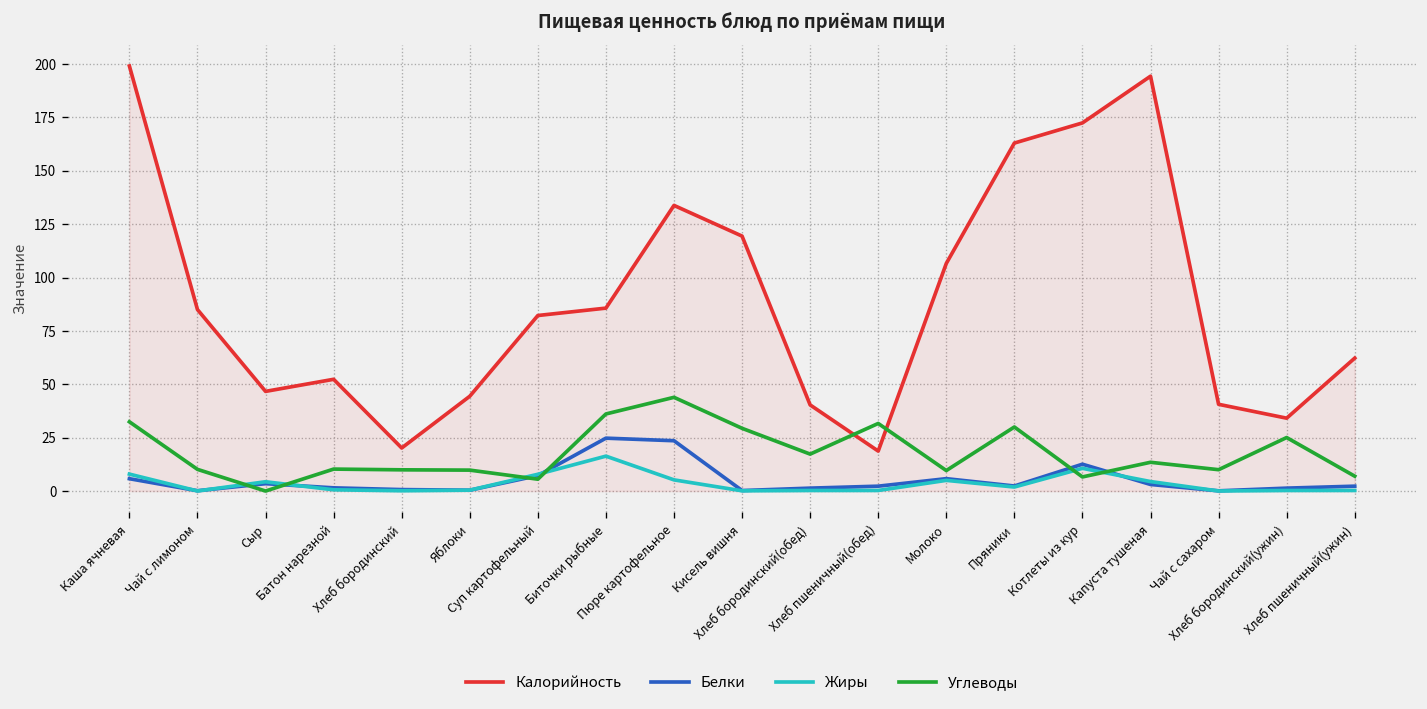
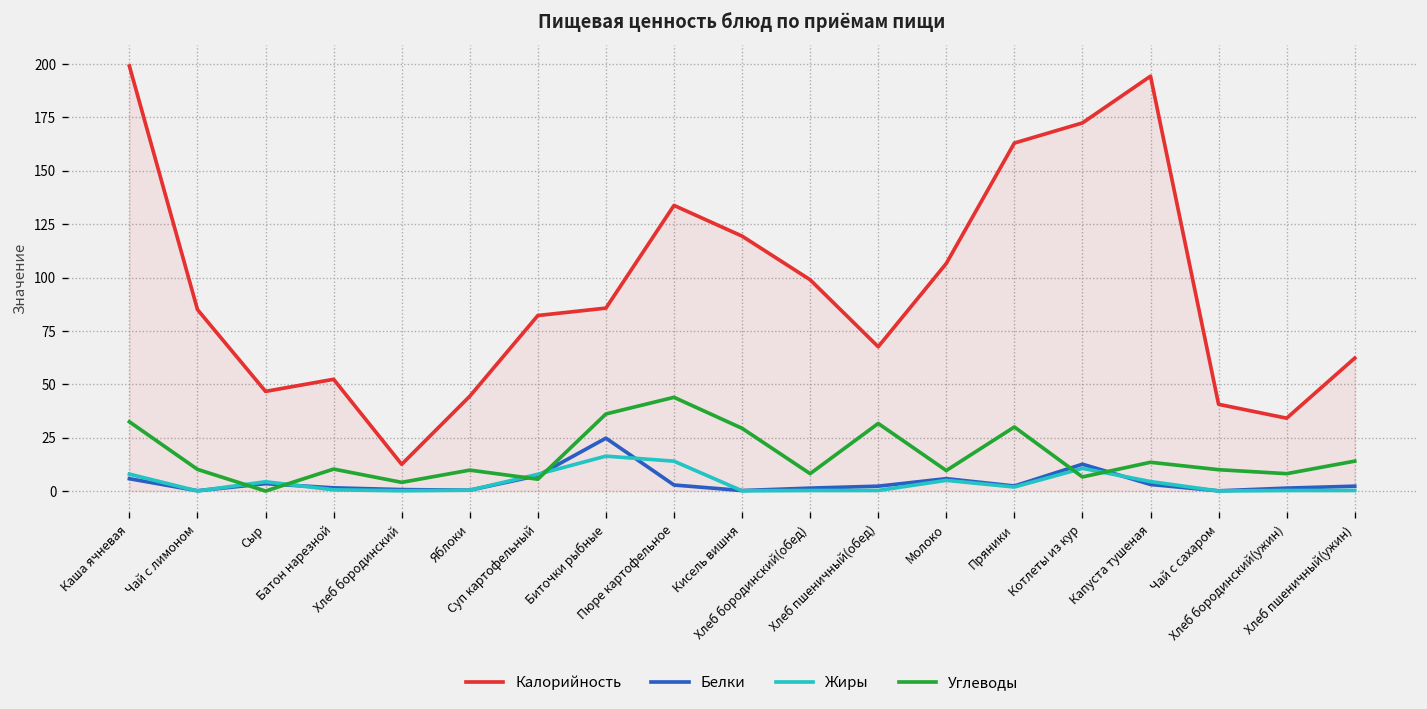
Калорийность, Хлеб бородинский: 20 -> 13
Углеводы, Хлеб бородинский: 10 -> 4
Белки, Пюре картофельное: 24 -> 3
Жиры, Пюре картофельное: 5 -> 14
Калорийность, Хлеб бородинский(обед): 40 -> 99
Углеводы, Хлеб бородинский(обед): 17 -> 8
Калорийность, Хлеб пшеничный(обед): 19 -> 68
Углеводы, Хлеб бородинский(ужин): 25 -> 8
Углеводы, Хлеб пшеничный(ужин): 7 -> 14
